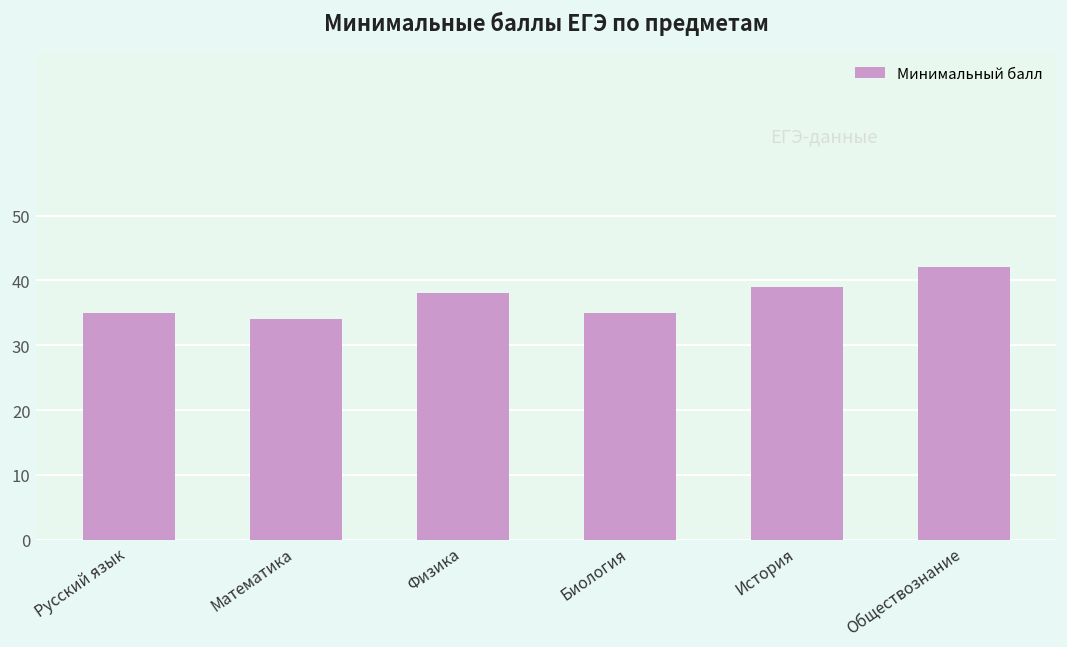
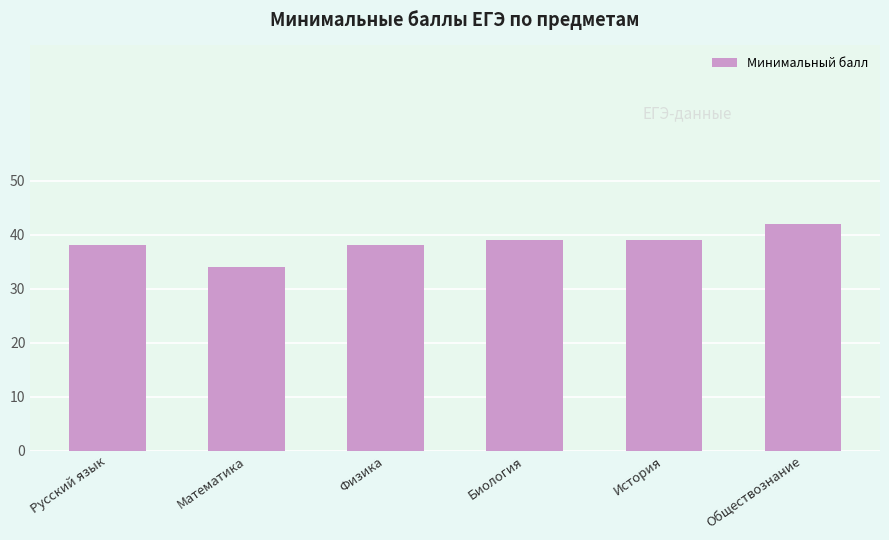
Русский язык: 35 -> 38
Биология: 35 -> 39
